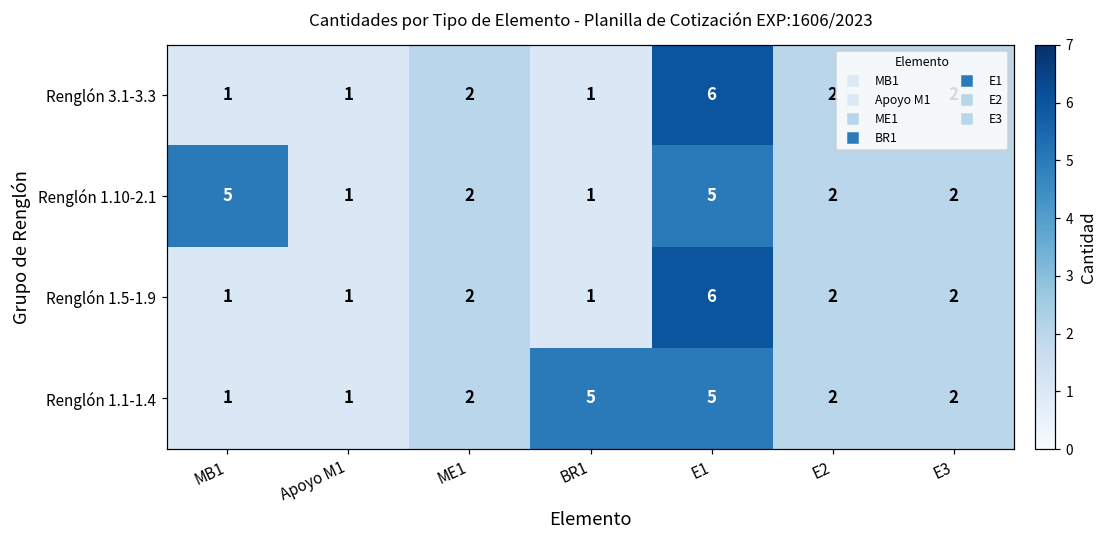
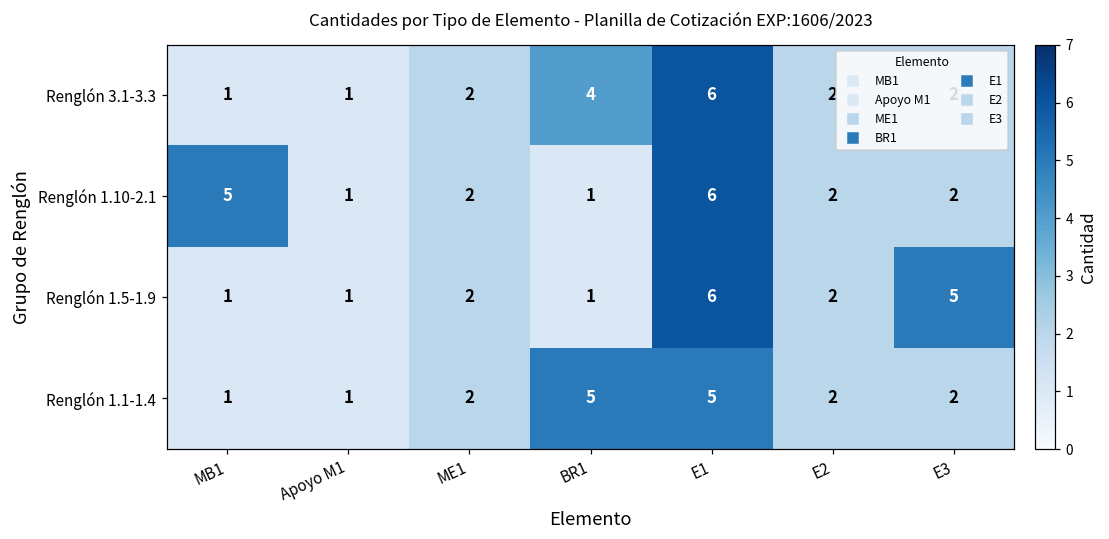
Renglón 3.1-3.3, BR1: 1 -> 4
Renglón 1.10-2.1, E1: 5 -> 6
Renglón 1.5-1.9, E3: 2 -> 5
